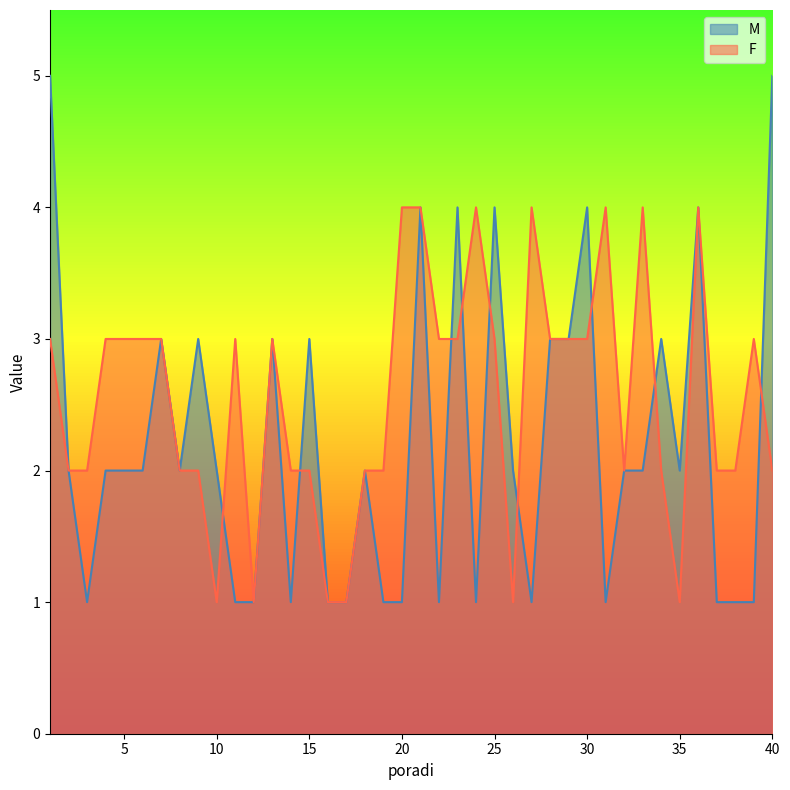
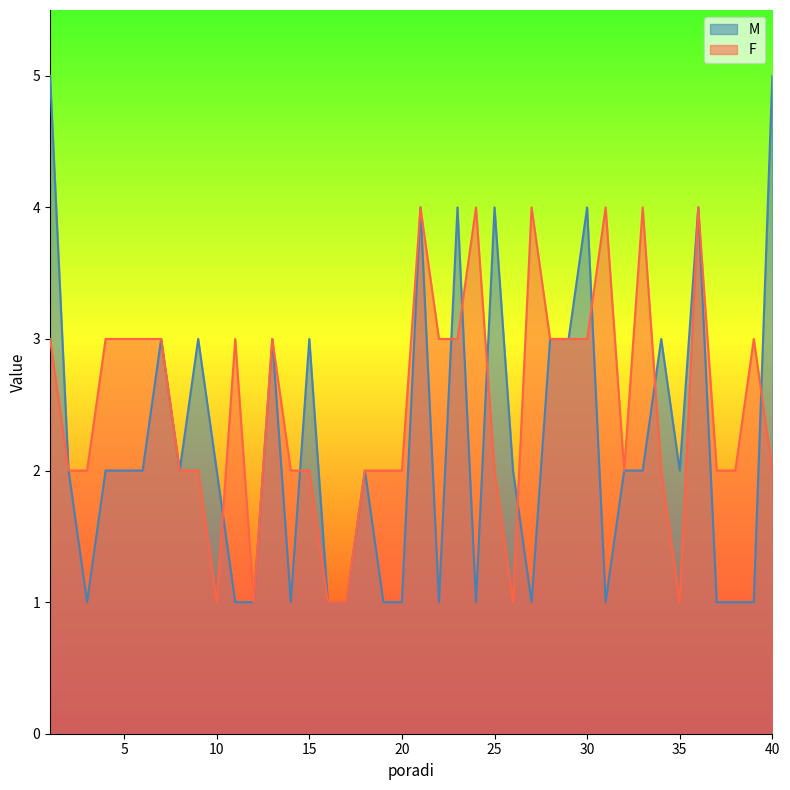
F, 20: 4 -> 2
F, 25: 3 -> 2
